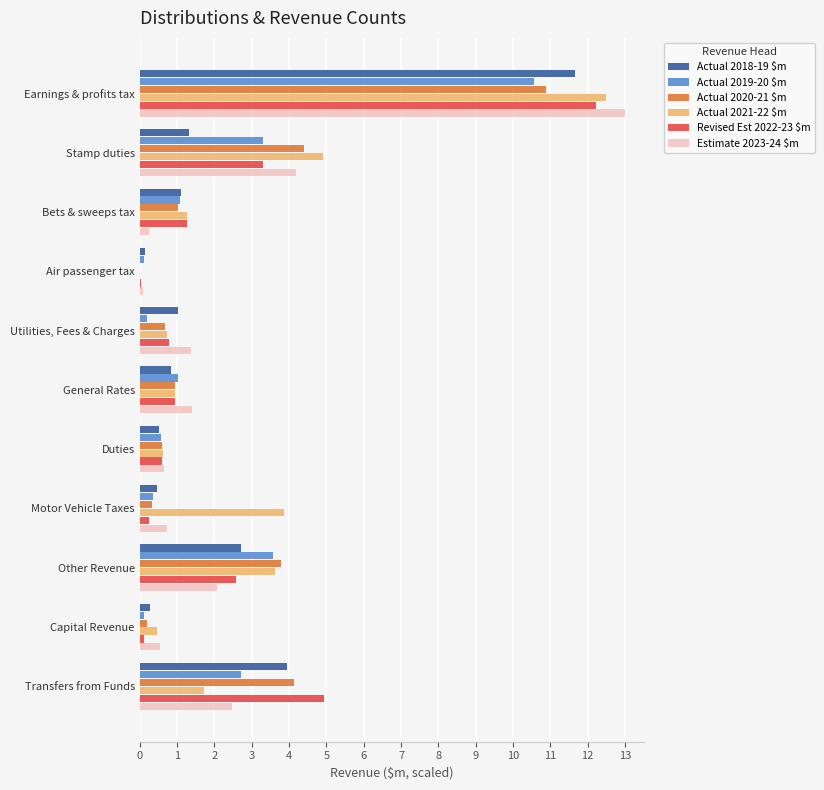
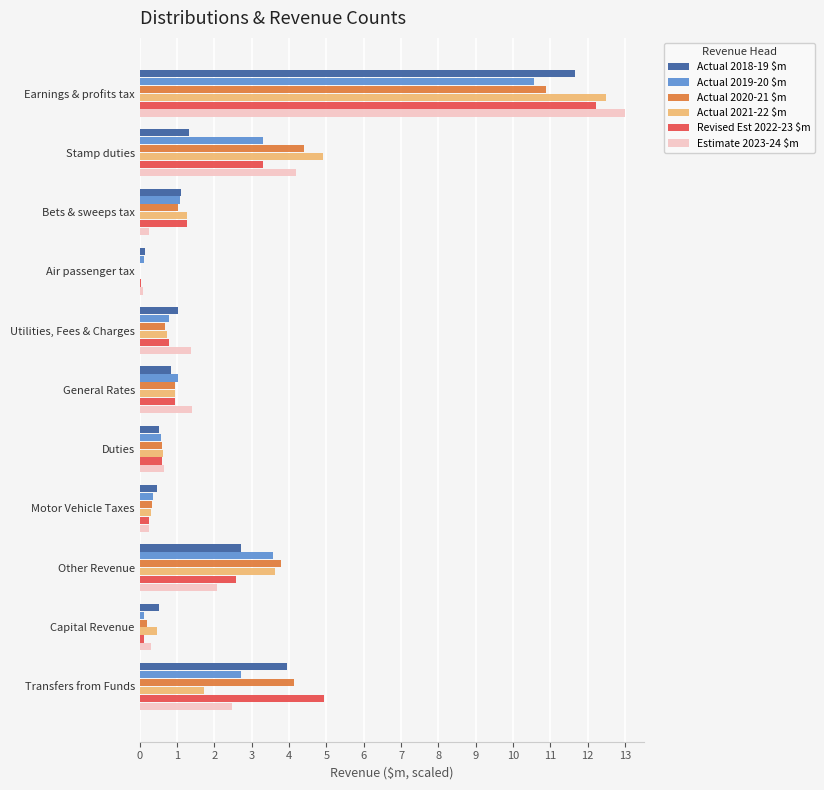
Actual 2019-20 $m, Utilities, Fees & Charges: 0.2 -> 0.8
Actual 2021-22 $m, Motor Vehicle Taxes: 3.9 -> 0.3
Estimate 2023-24 $m, Motor Vehicle Taxes: 0.7 -> 0.2
Actual 2018-19 $m, Capital Revenue: 0.3 -> 0.5
Estimate 2023-24 $m, Capital Revenue: 0.5 -> 0.3
